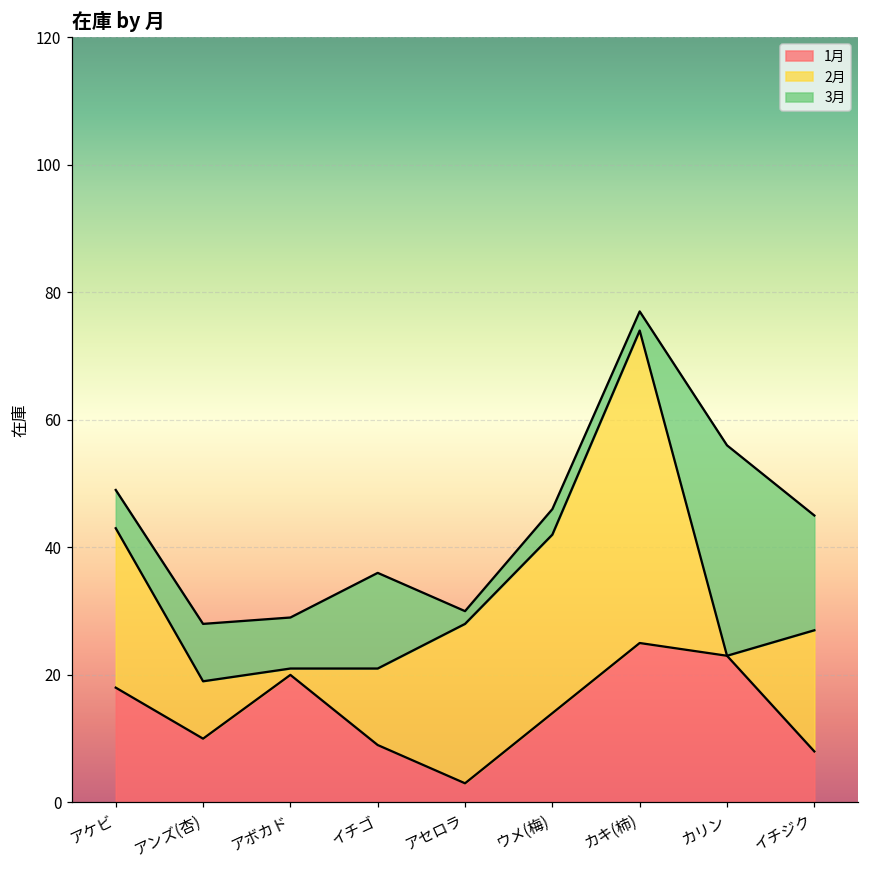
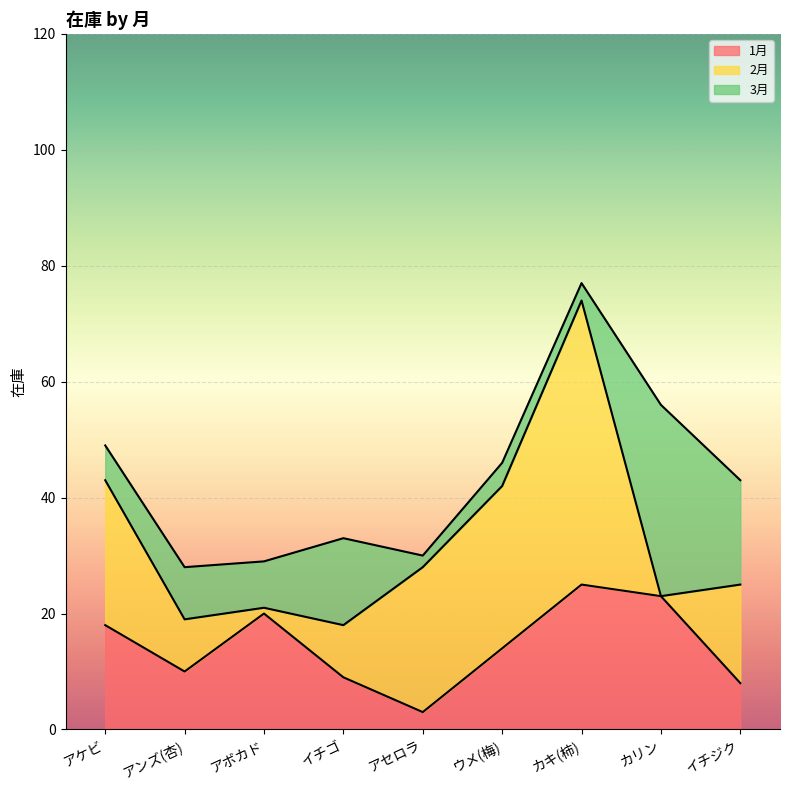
2月, イチゴ: 12 -> 9
2月, イチジク: 19 -> 17
